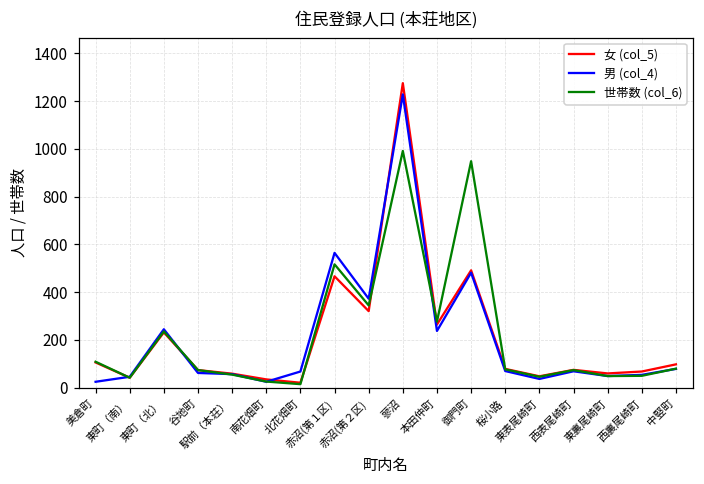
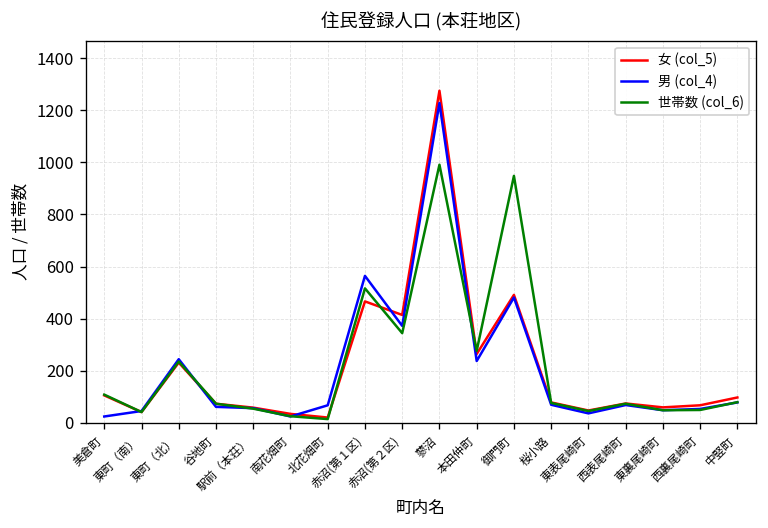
女 (col_5), 赤沼(第２区): 320 -> 410
